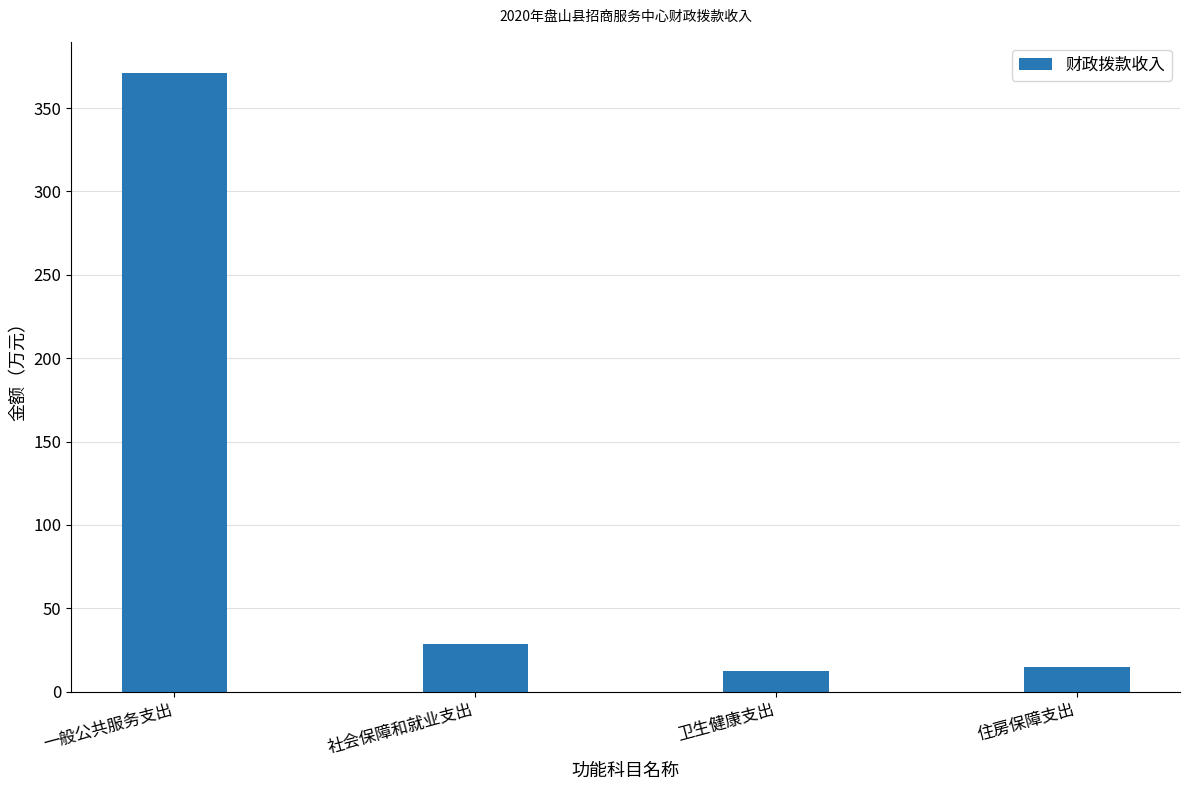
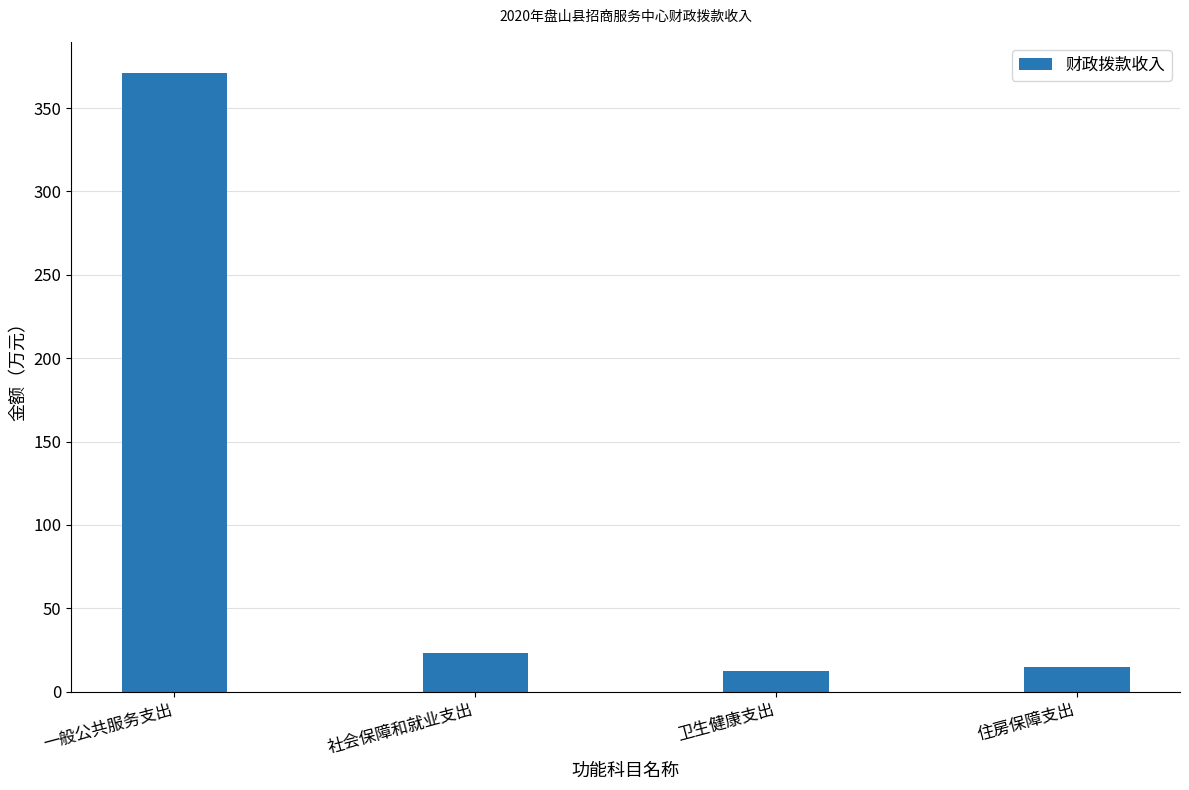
社会保障和就业支出: 29 -> 23
